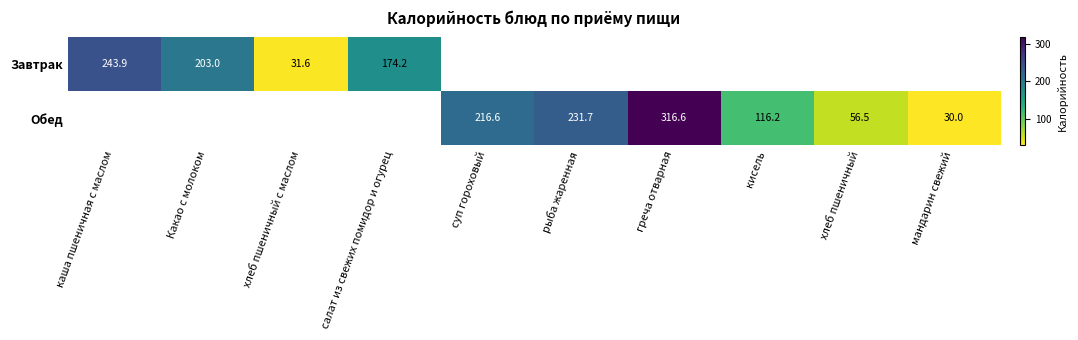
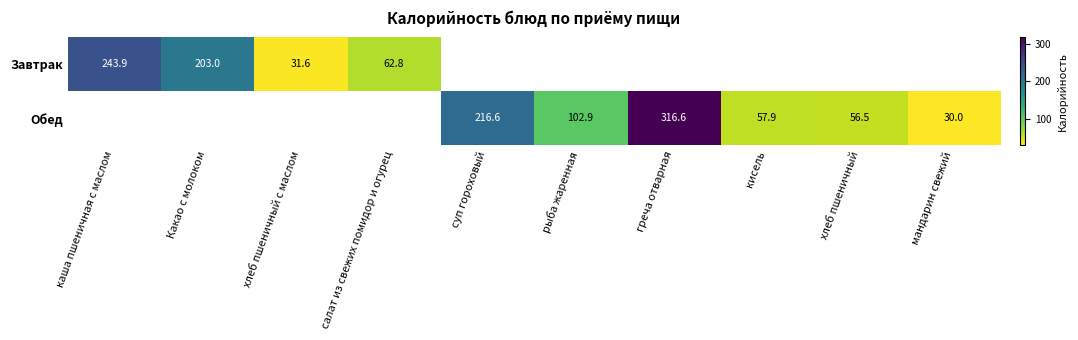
Завтрак, салат из свежих помидор и огурец: 174.2 -> 62.8
Обед, рыба жаренная: 231.7 -> 102.9
Обед, кисель: 116.2 -> 57.9
